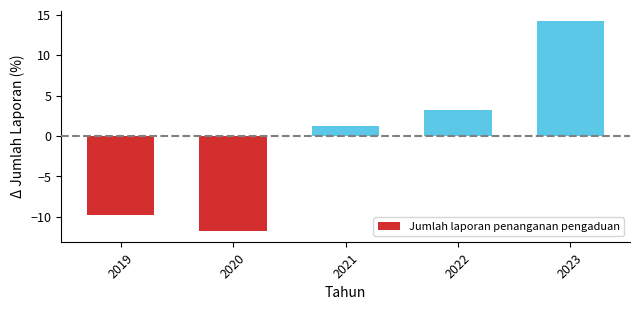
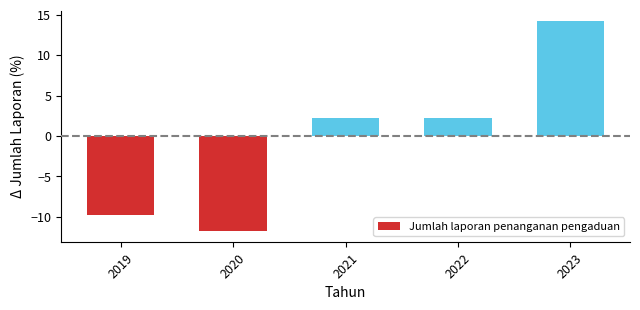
2021: 1 -> 2
2022: 3 -> 2
